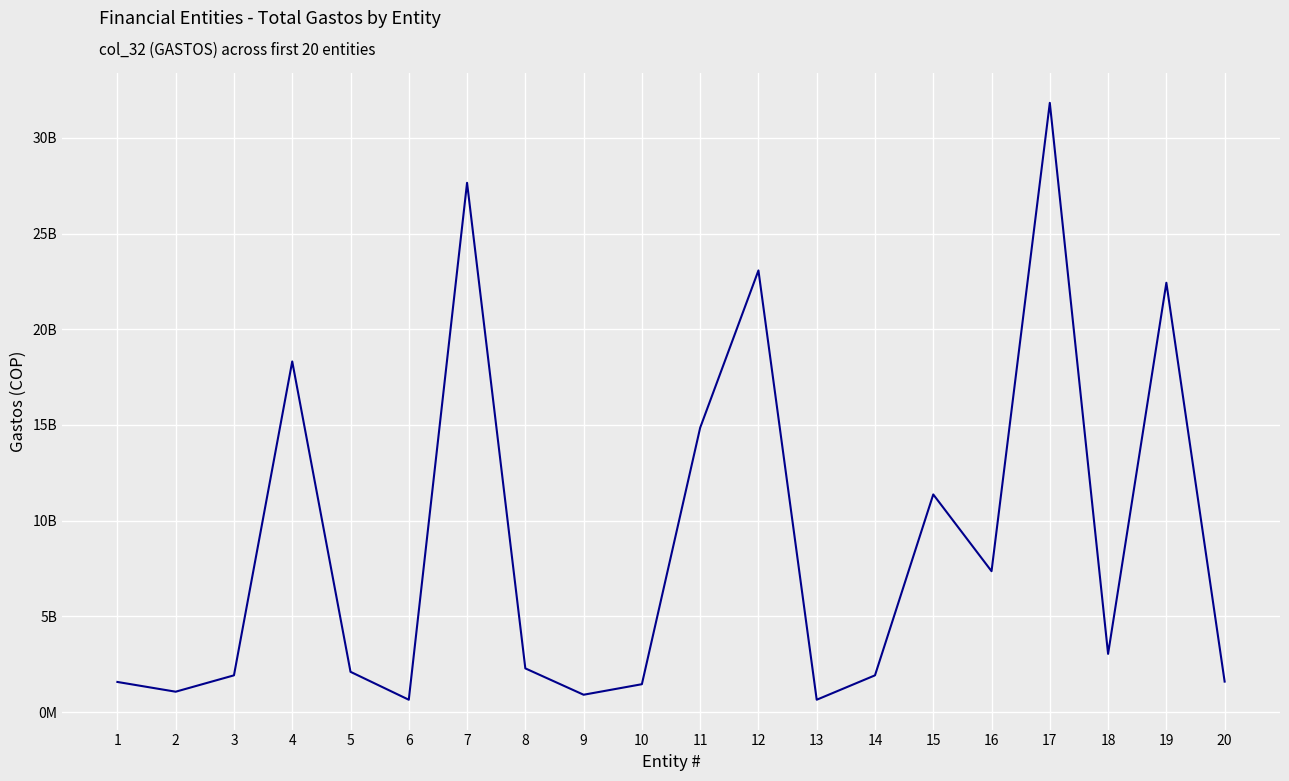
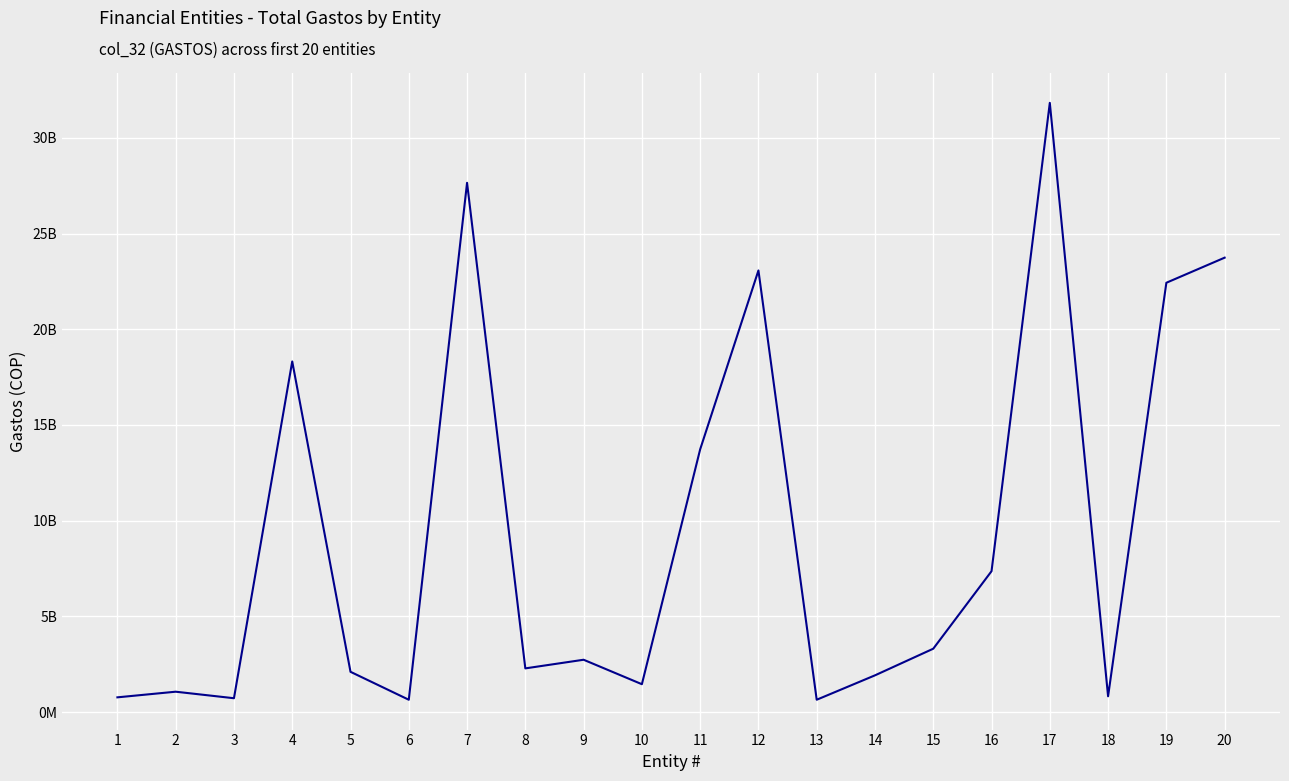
1: 1600000000 -> 800000000
3: 1900000000 -> 700000000
9: 900000000 -> 2700000000
11: 14900000000 -> 13700000000
15: 11400000000 -> 3300000000
18: 3000000000 -> 800000000
20: 1600000000 -> 23700000000
